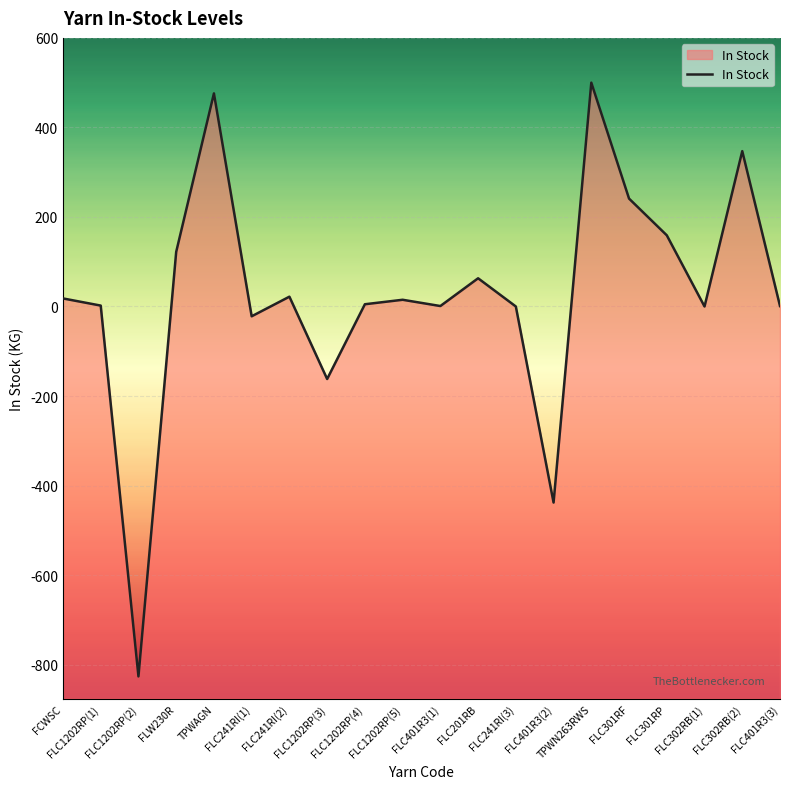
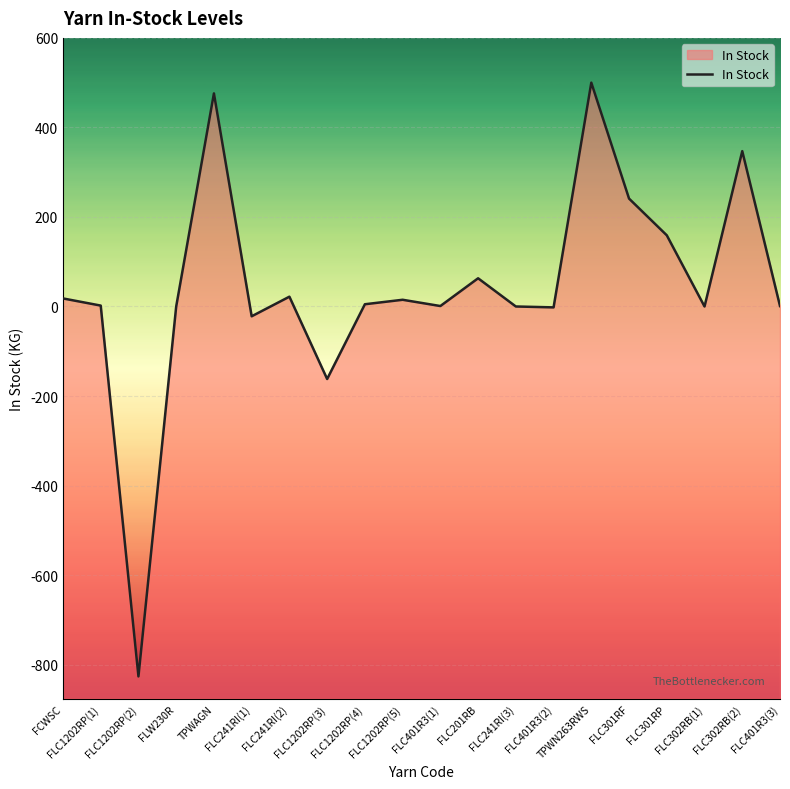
FLW230R: 120 -> 0
FLC401R3(2): -440 -> 0
